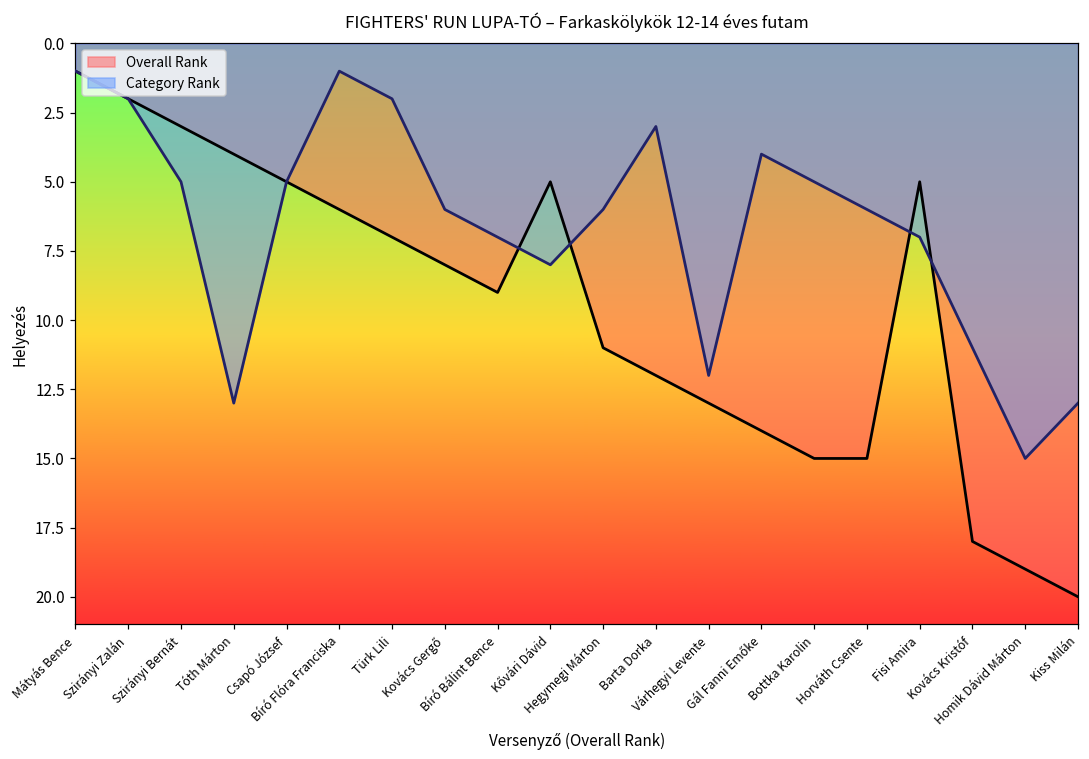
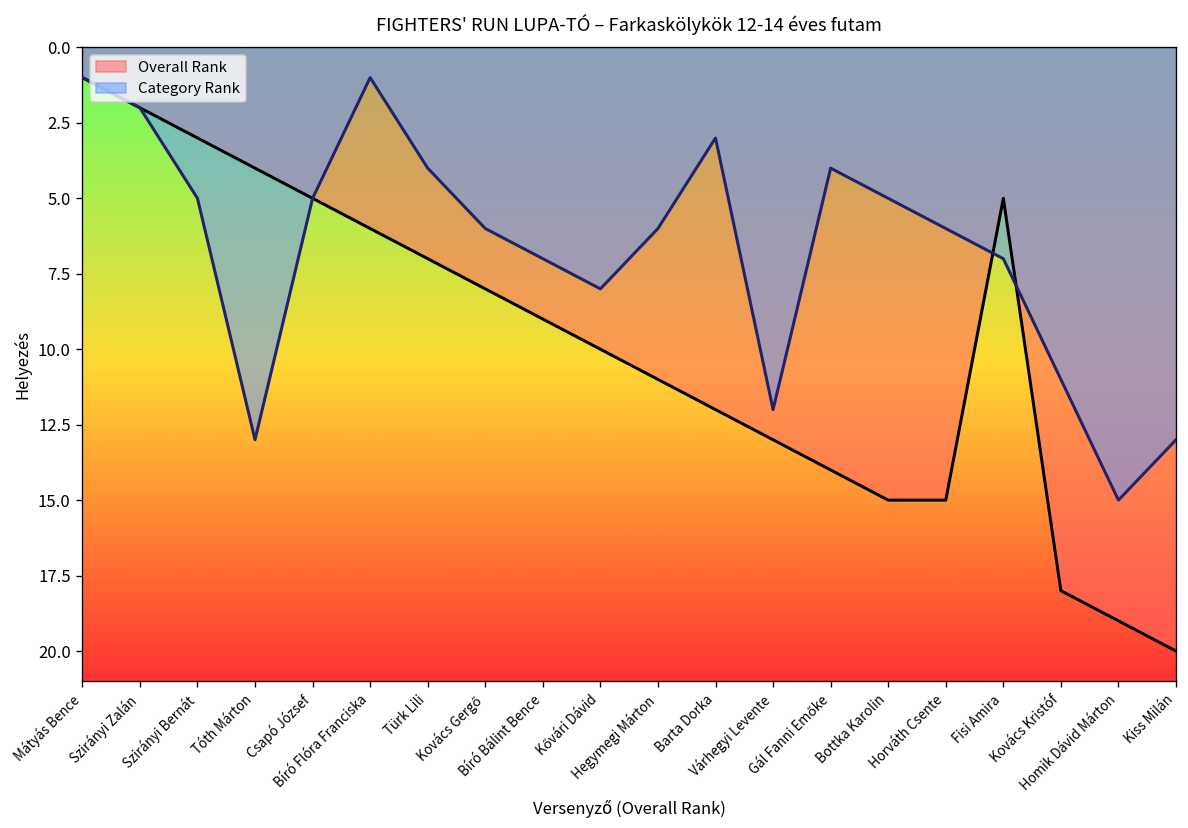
Category Rank, Türk Lili: 2 -> 4
Overall Rank, Kővári Dávid: 5 -> 10
